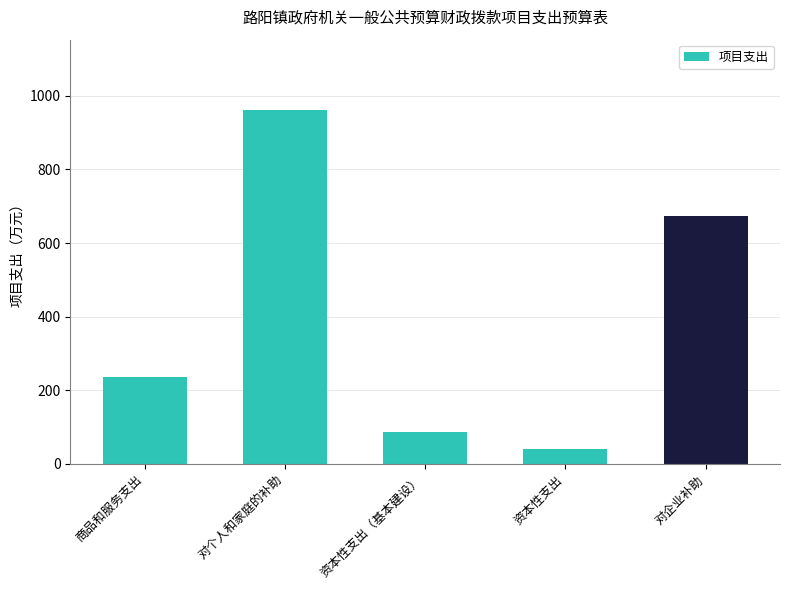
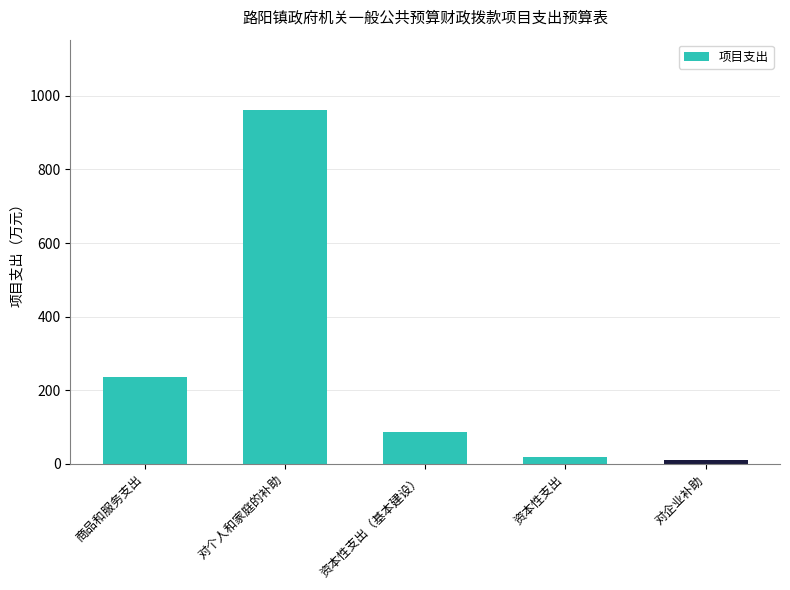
资本性支出: 40 -> 20
对企业补助: 670 -> 10
